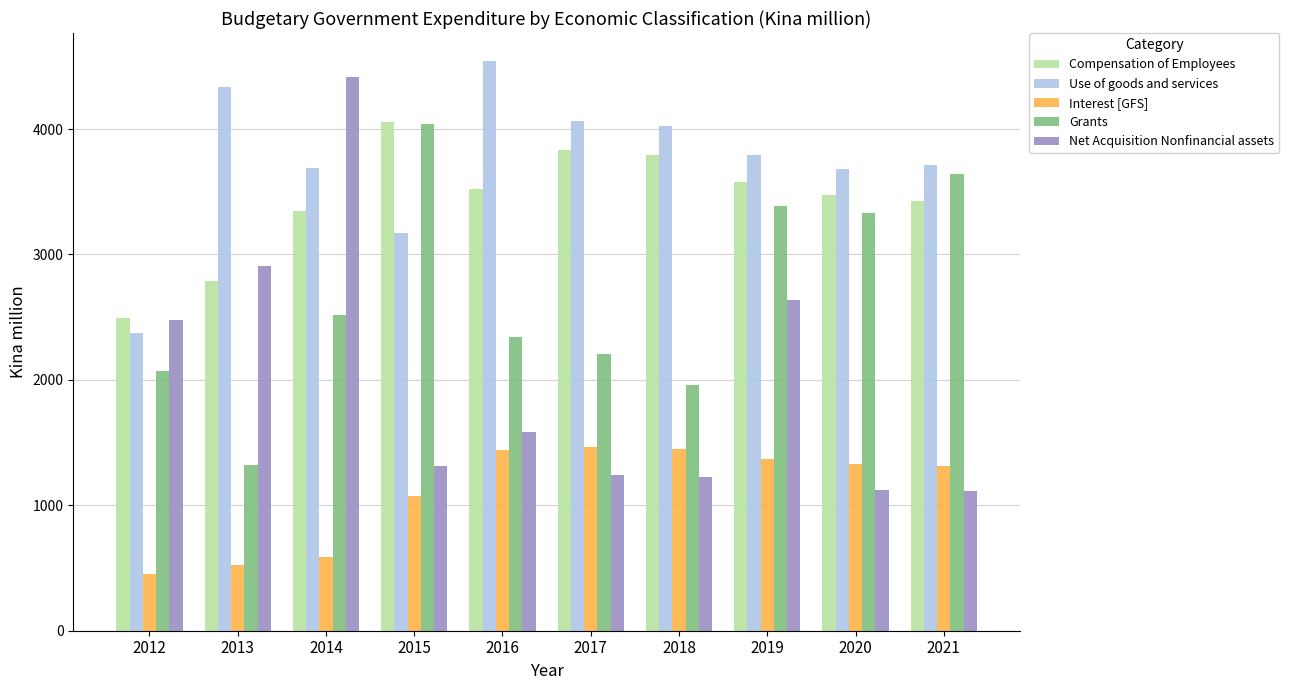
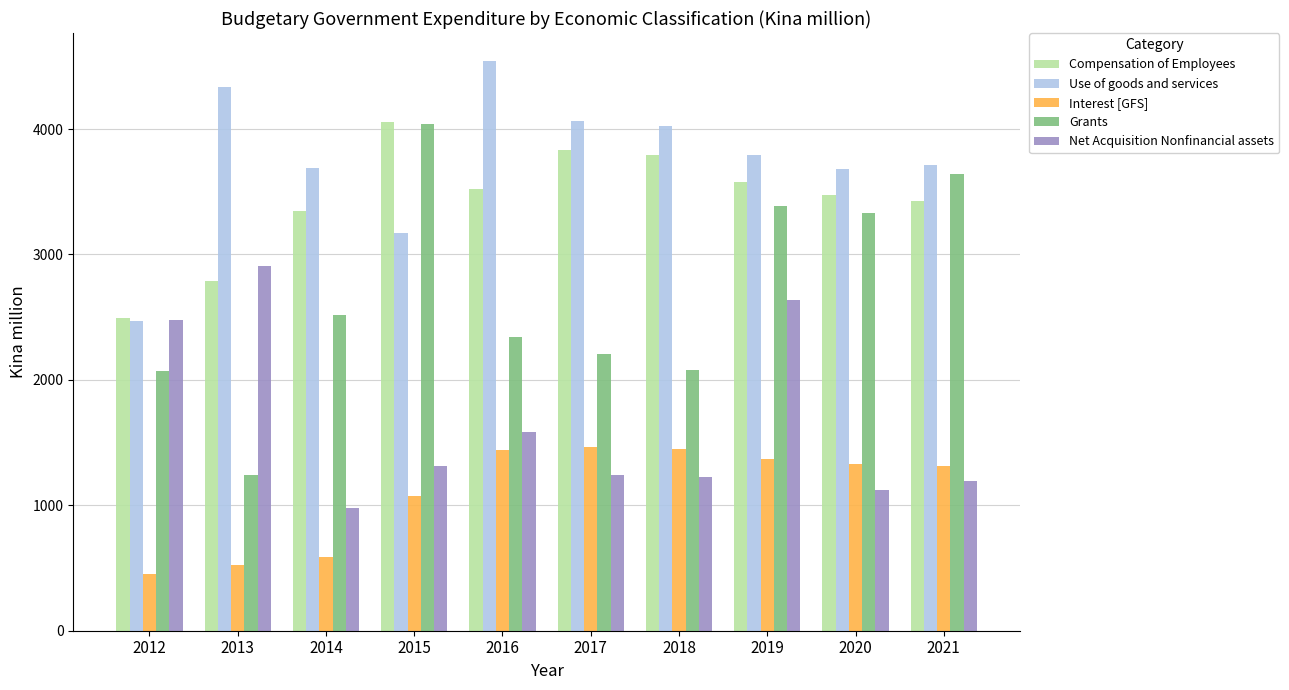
Use of goods and services, 2012: 2370 -> 2470
Grants, 2013: 1320 -> 1240
Net Acquisition Nonfinancial assets, 2014: 4410 -> 980
Grants, 2018: 1960 -> 2080
Net Acquisition Nonfinancial assets, 2021: 1110 -> 1190
